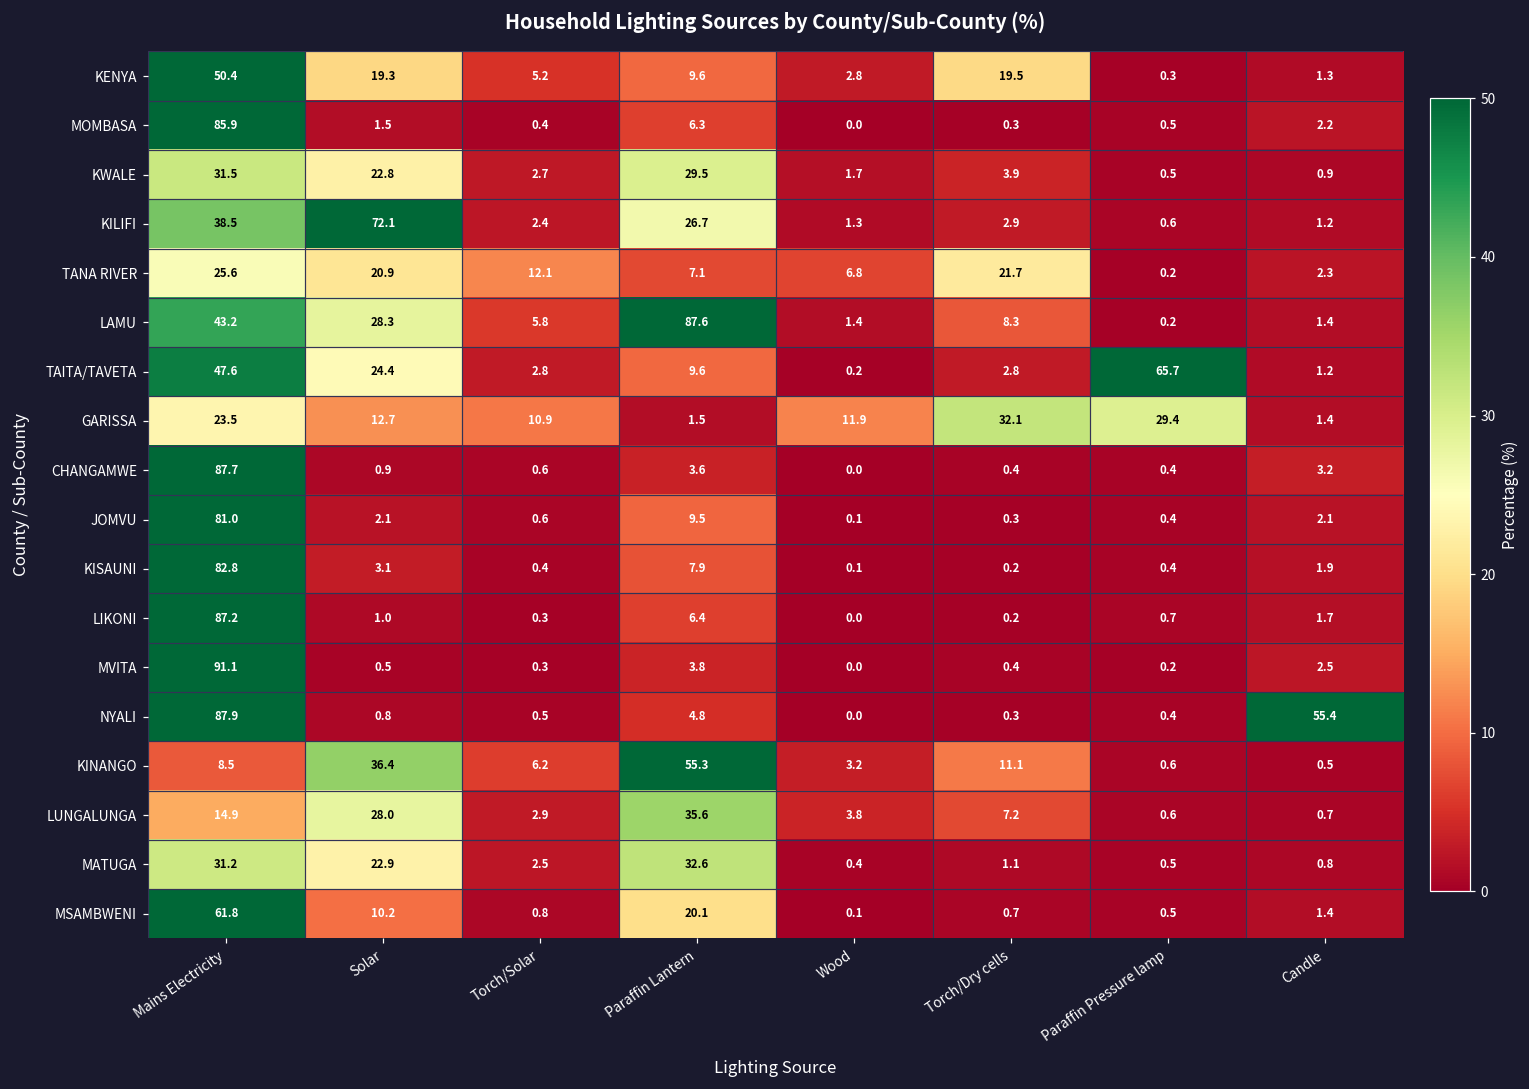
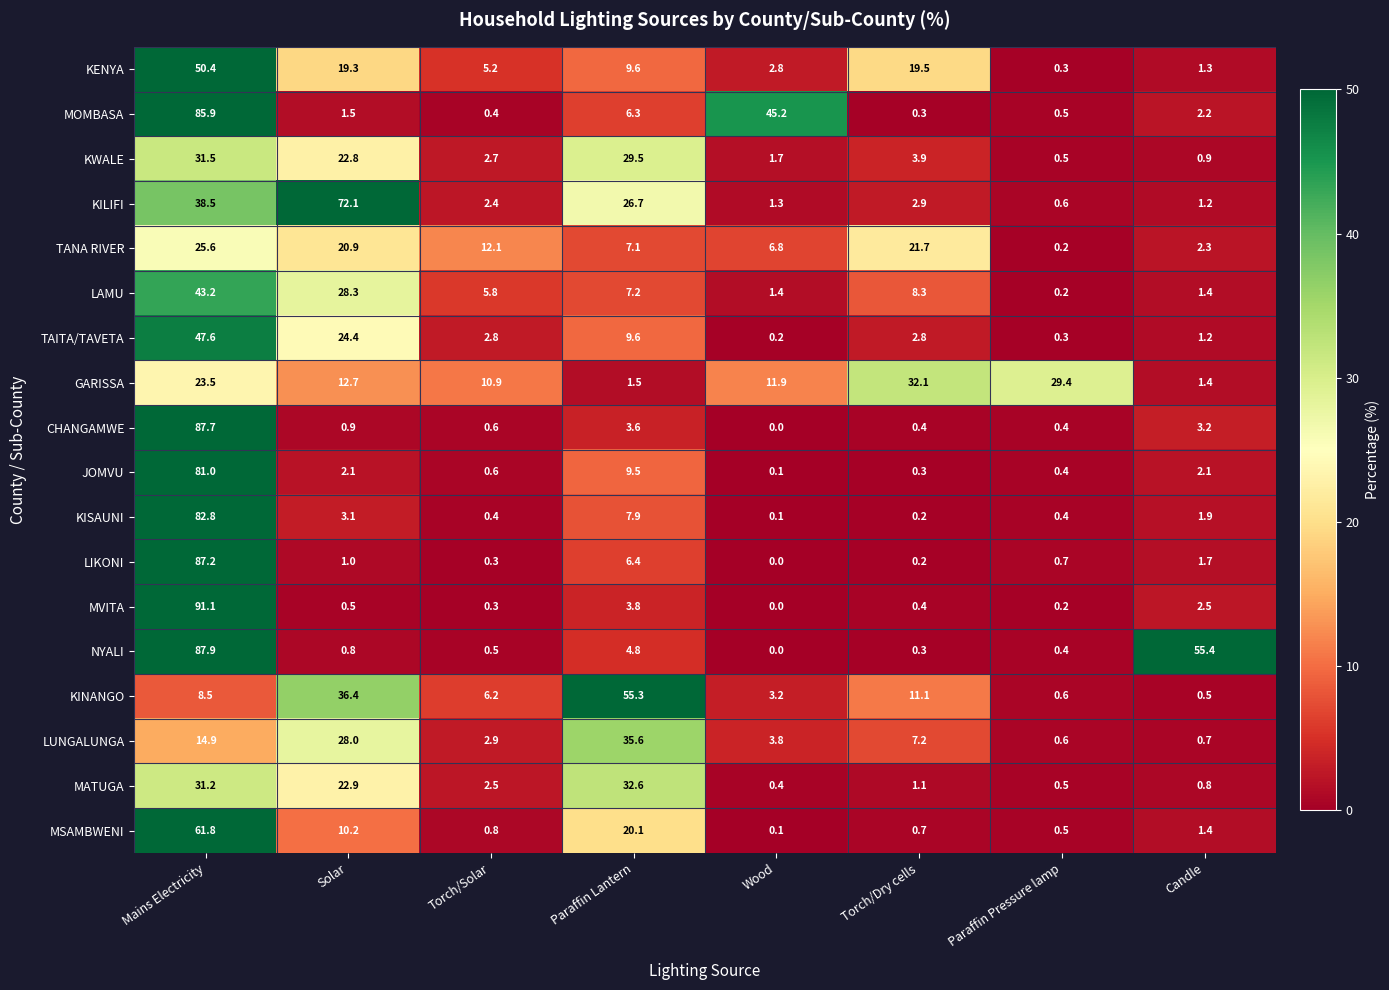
MOMBASA, Wood: 0.0 -> 45.2
LAMU, Paraffin Lantern: 87.6 -> 7.2
TAITA/TAVETA, Paraffin Pressure lamp: 65.7 -> 0.3
